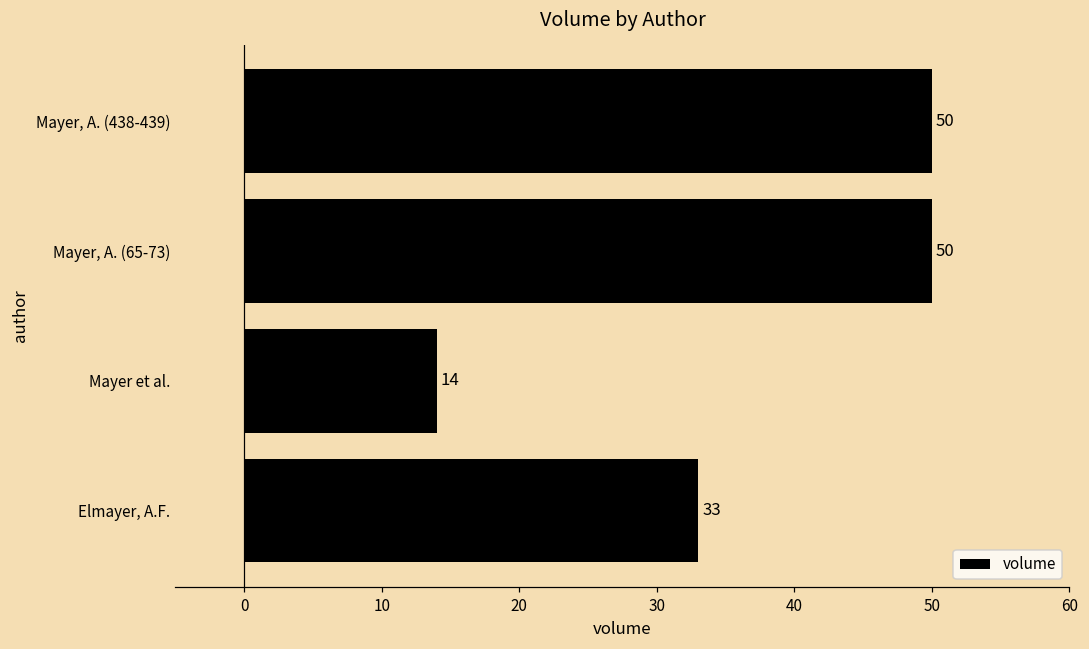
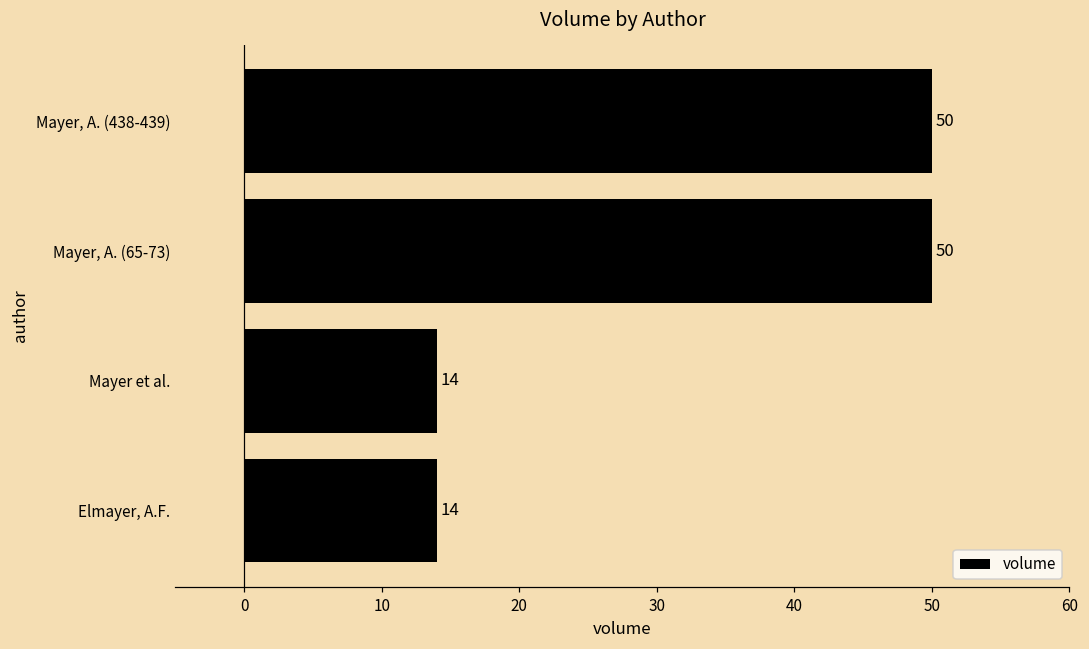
Elmayer, A.F.: 33 -> 14
